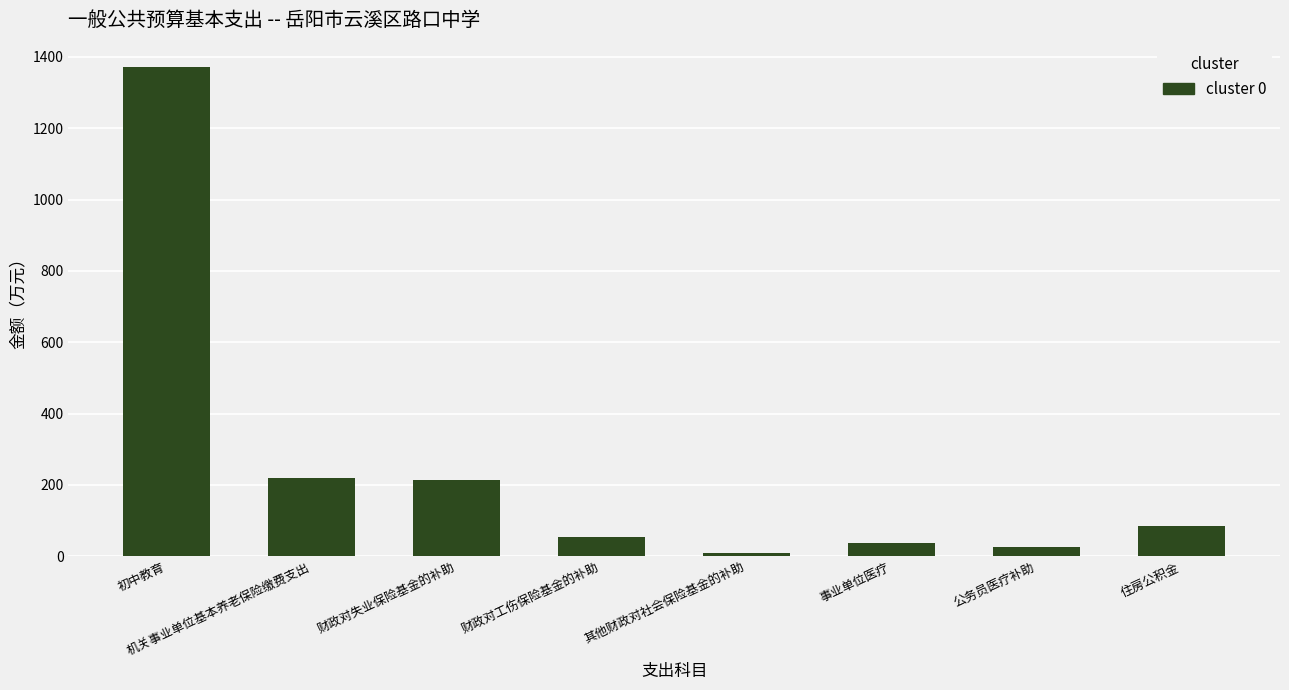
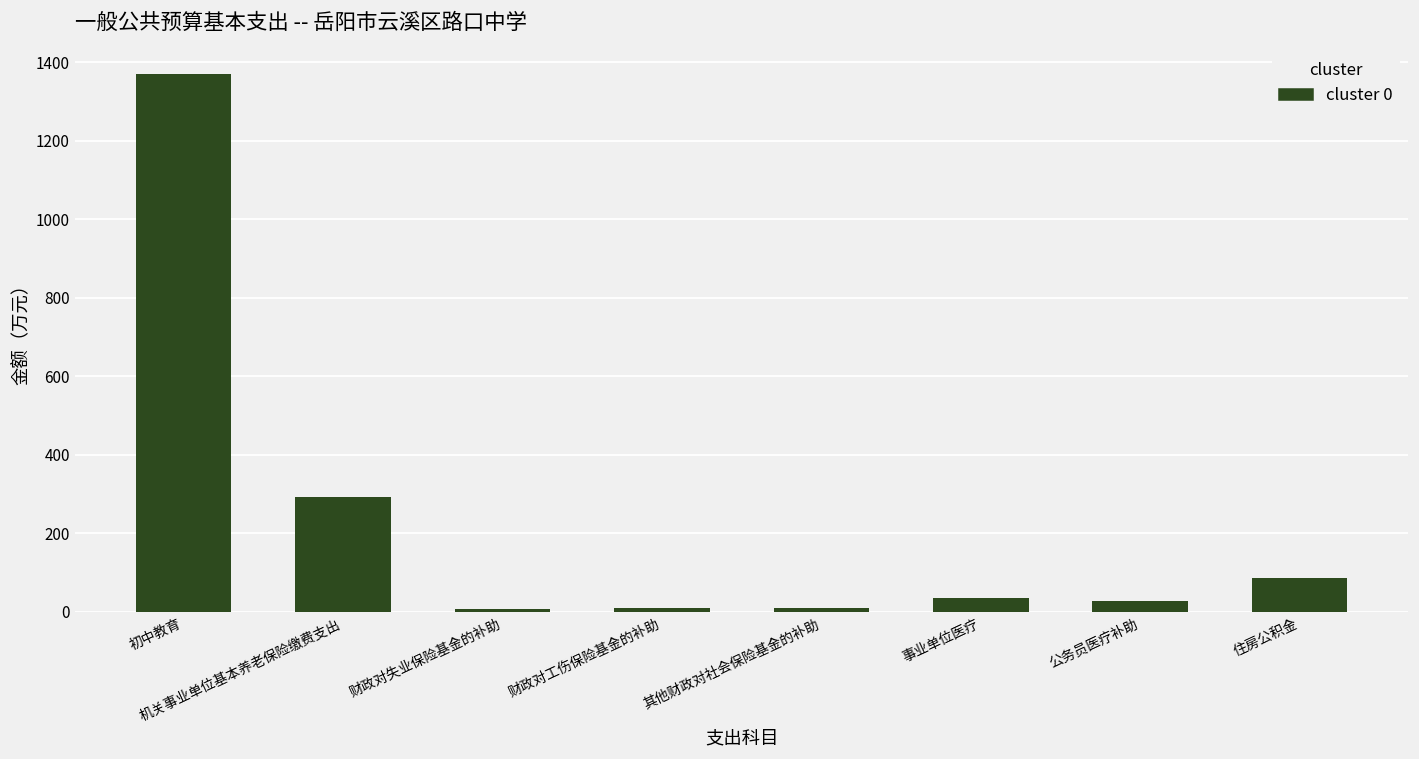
机关事业单位基本养老保险缴费支出: 220 -> 290
财政对失业保险基金的补助: 210 -> 10
财政对工伤保险基金的补助: 50 -> 10
